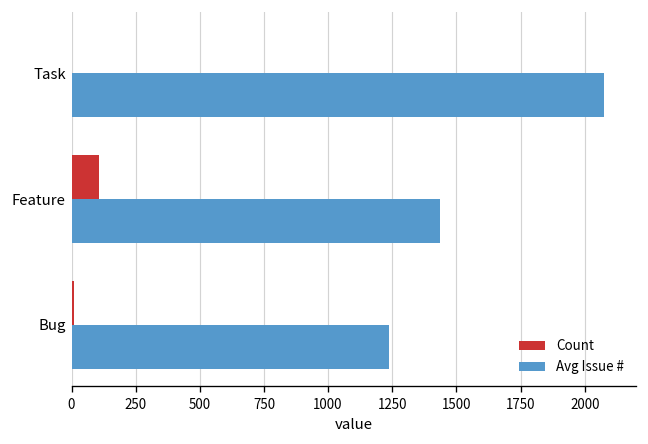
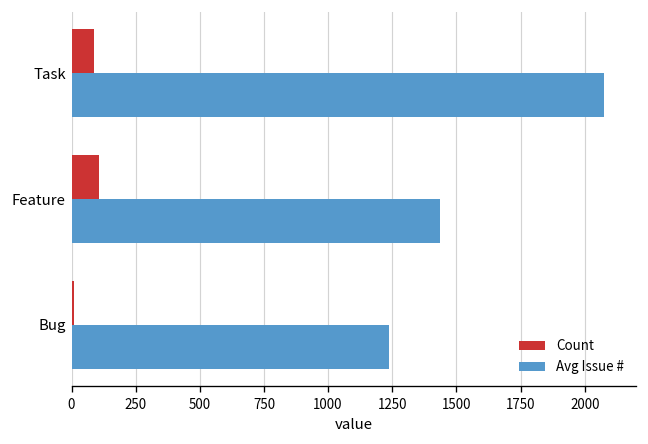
Count, Task: 0 -> 90
